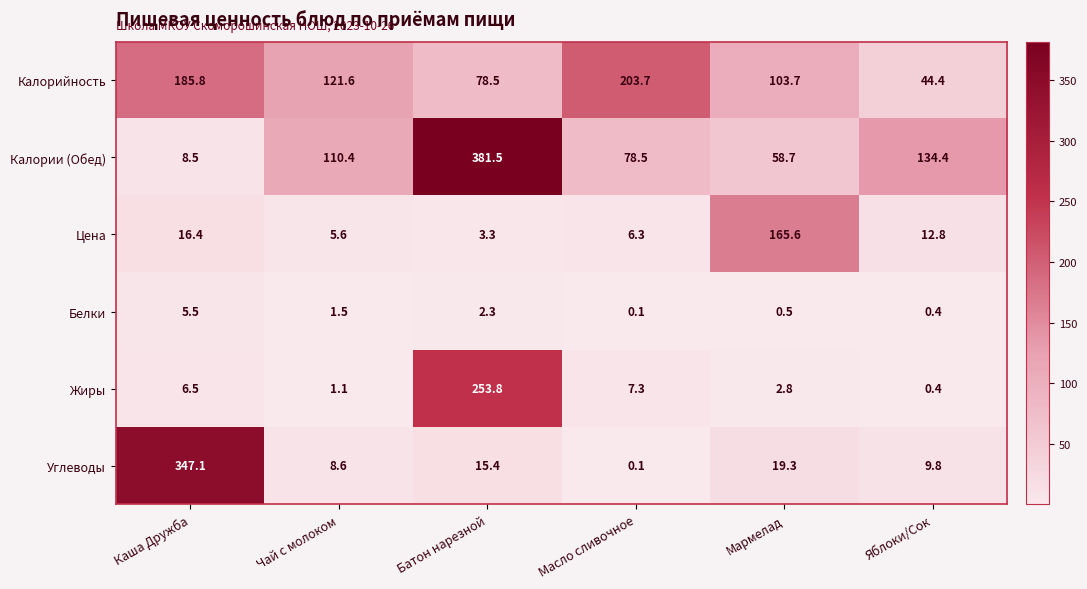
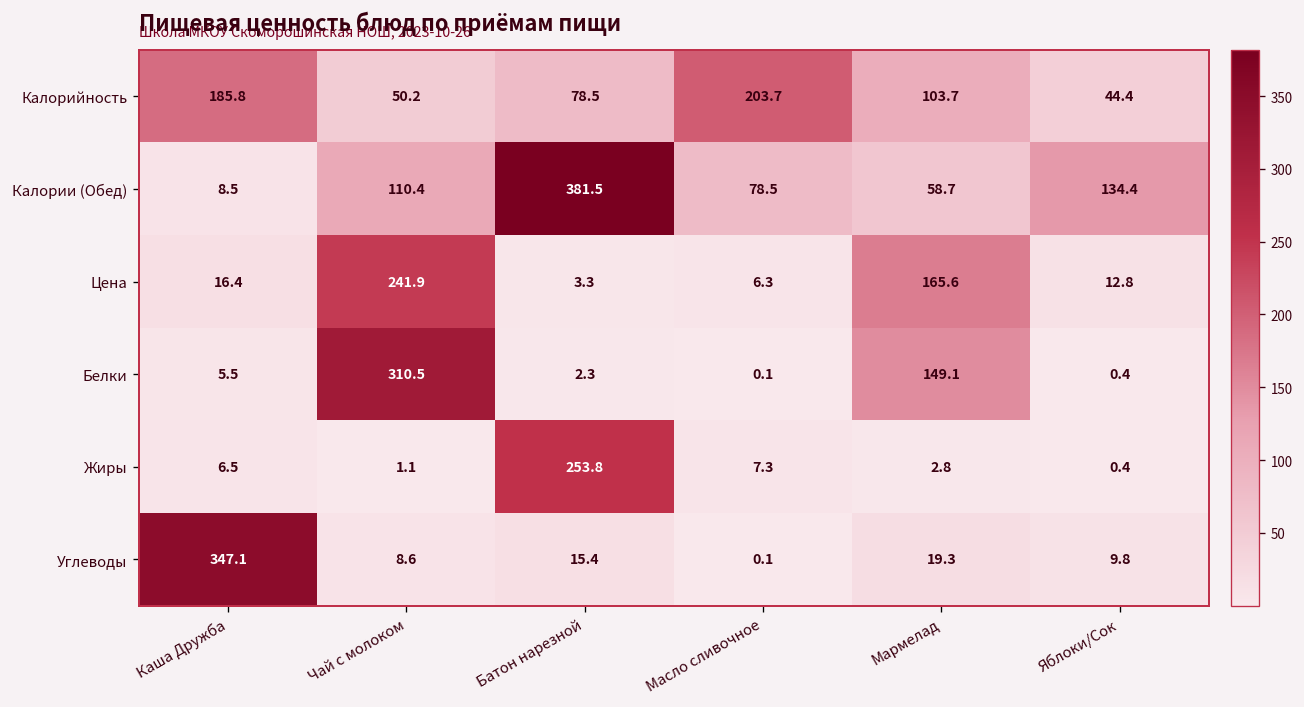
Калорийность, Чай с молоком: 121.6 -> 50.2
Цена, Чай с молоком: 5.6 -> 241.9
Белки, Чай с молоком: 1.5 -> 310.5
Белки, Мармелад: 0.5 -> 149.1
